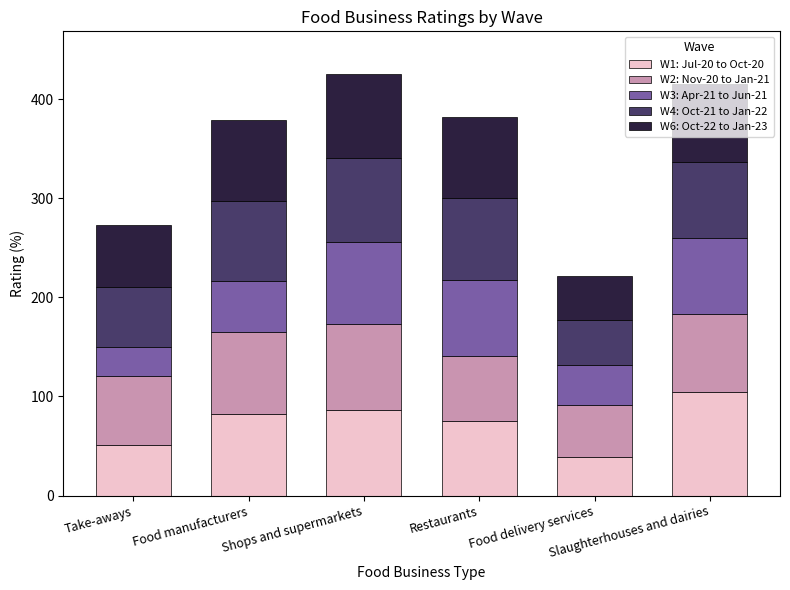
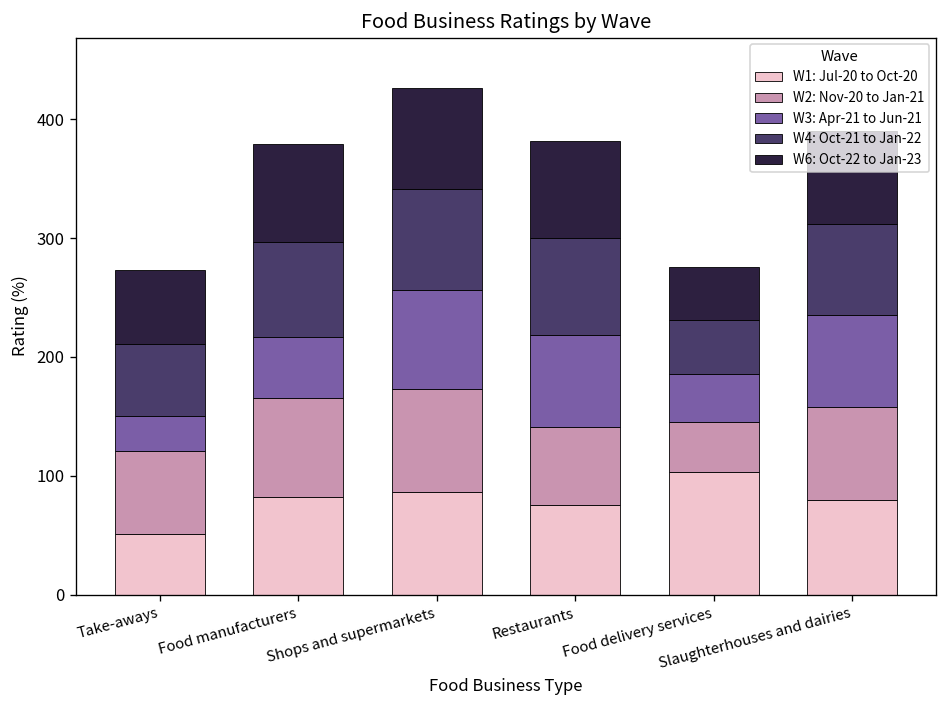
W1: Jul-20 to Oct-20, Food delivery services: 40 -> 100
W2: Nov-20 to Jan-21, Food delivery services: 50 -> 40
W1: Jul-20 to Oct-20, Slaughterhouses and dairies: 110 -> 80
